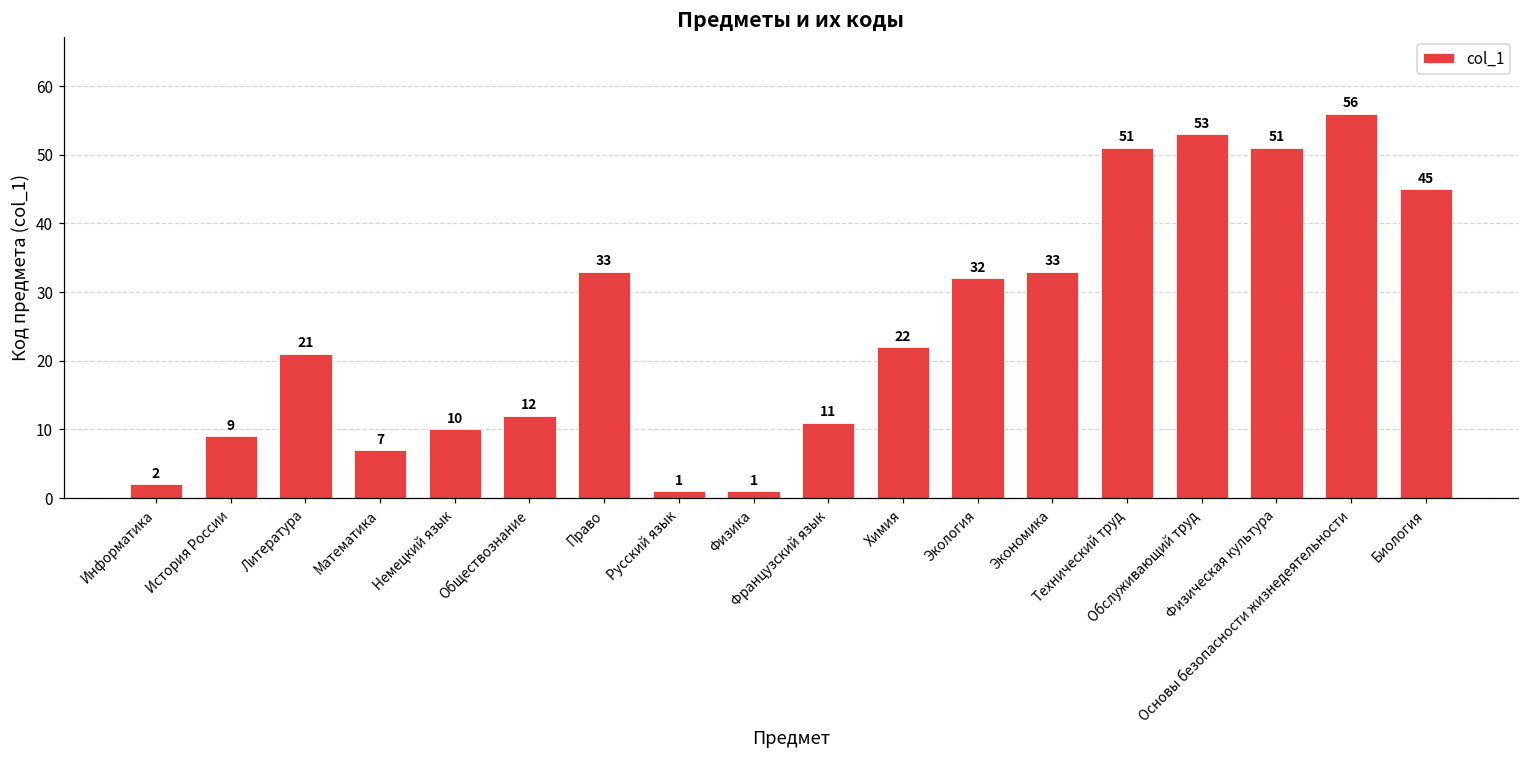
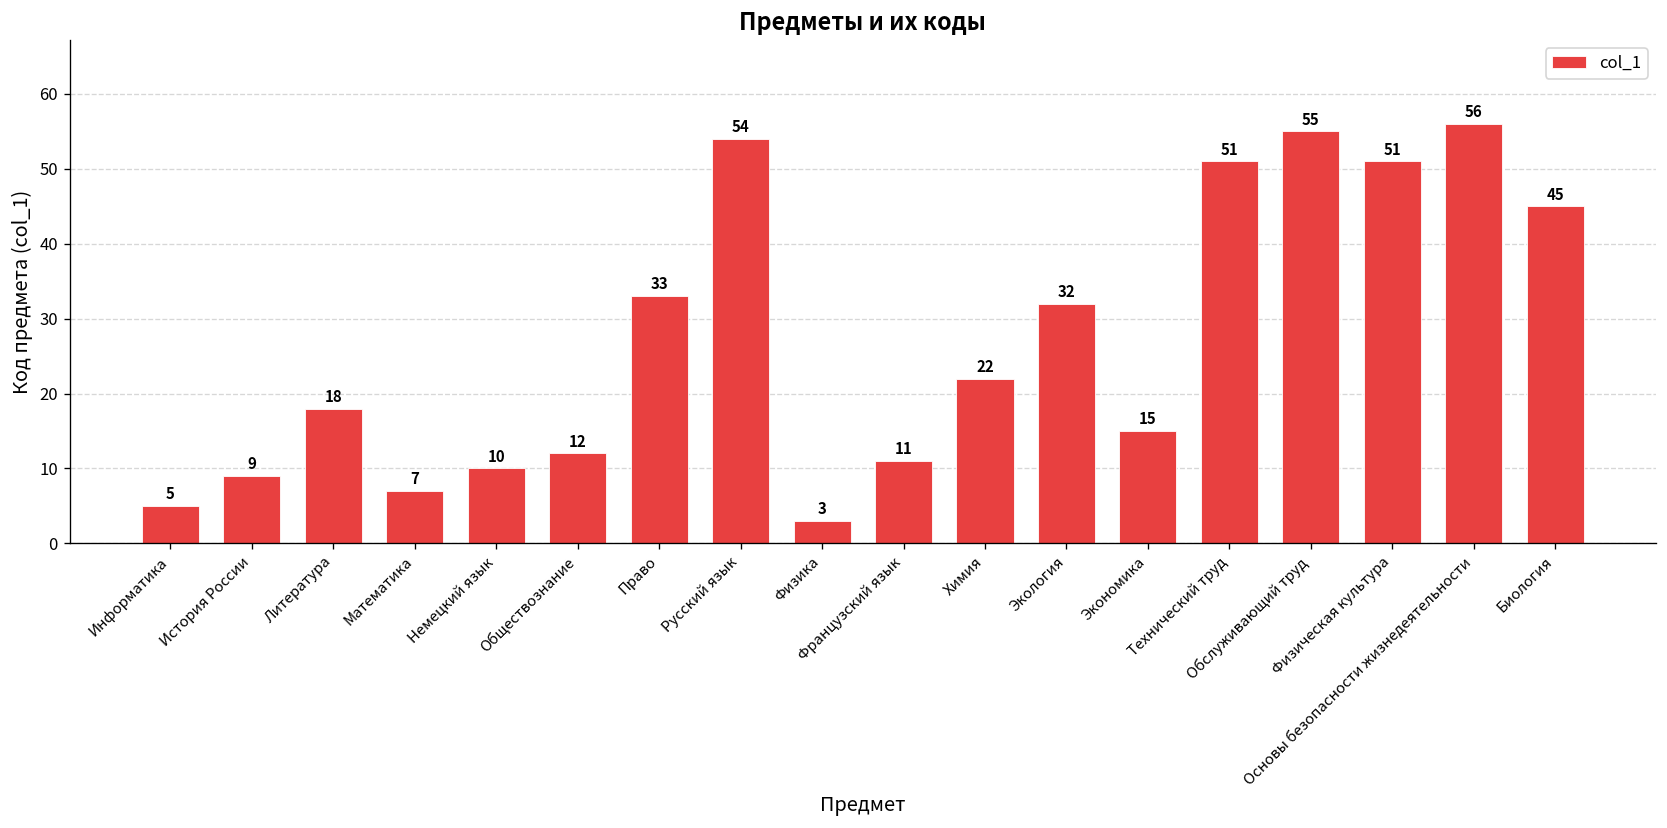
Информатика: 2 -> 5
Литература: 21 -> 18
Русский язык: 1 -> 54
Физика: 1 -> 3
Экономика: 33 -> 15
Обслуживающий труд: 53 -> 55
